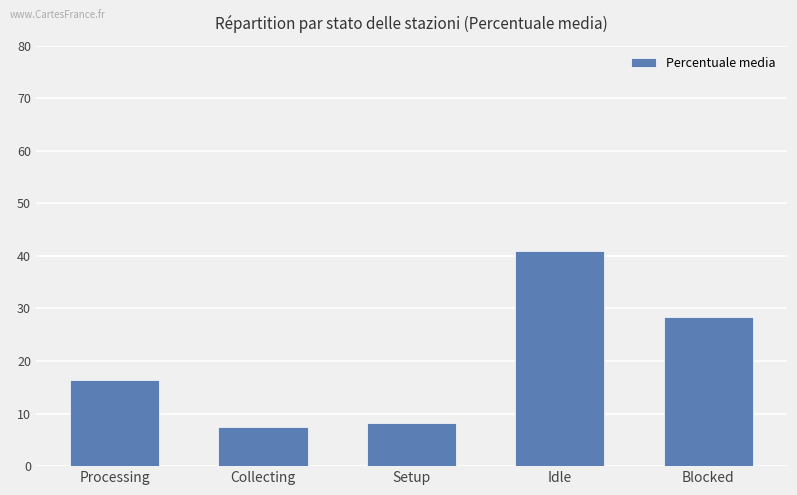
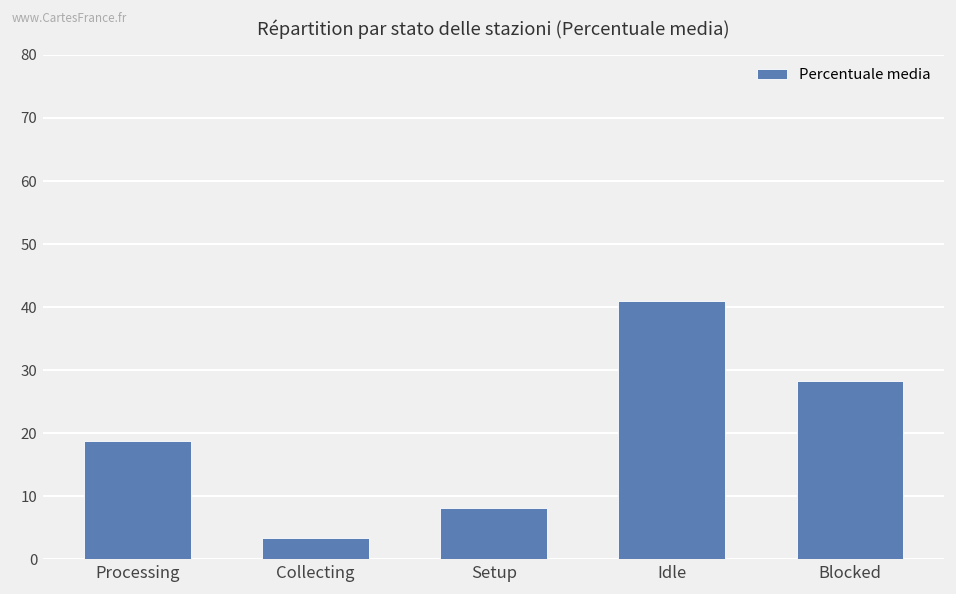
Processing: 16 -> 19
Collecting: 7 -> 3
